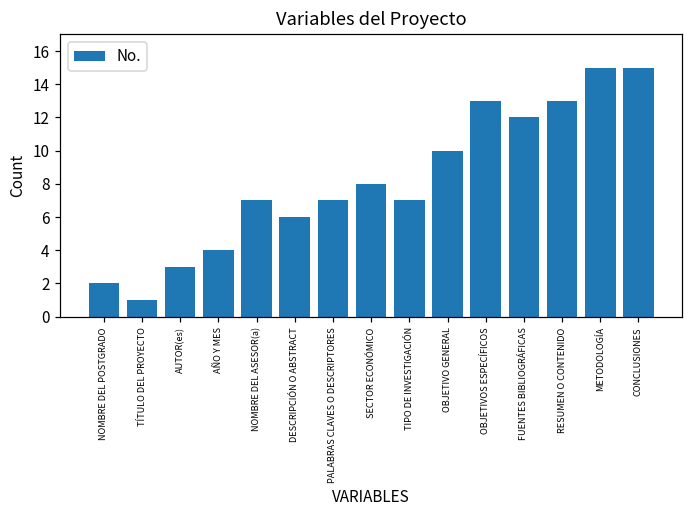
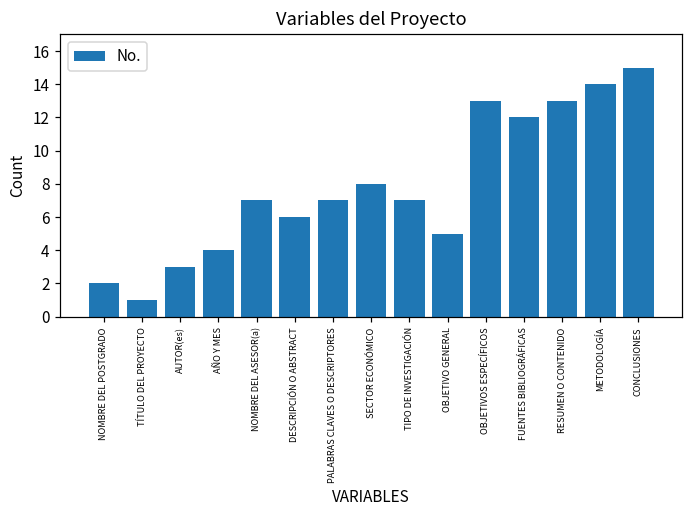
OBJETIVO GENERAL: 10 -> 5
METODOLOGÍA: 15 -> 14
